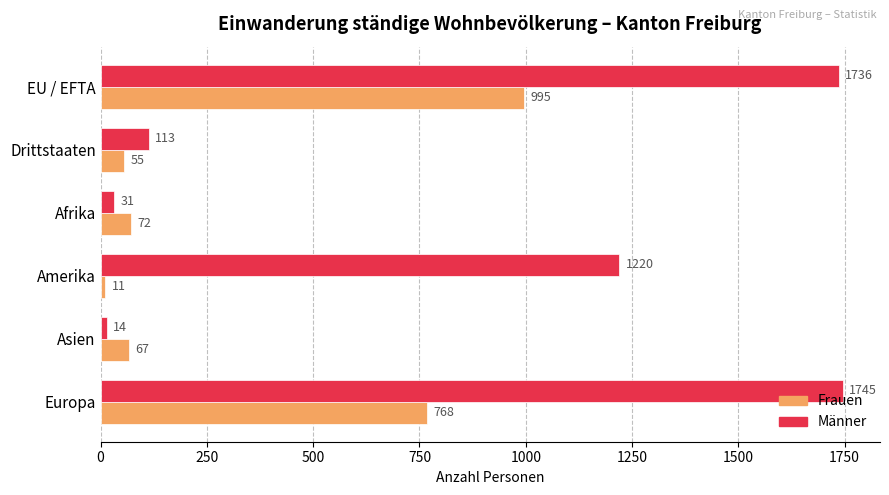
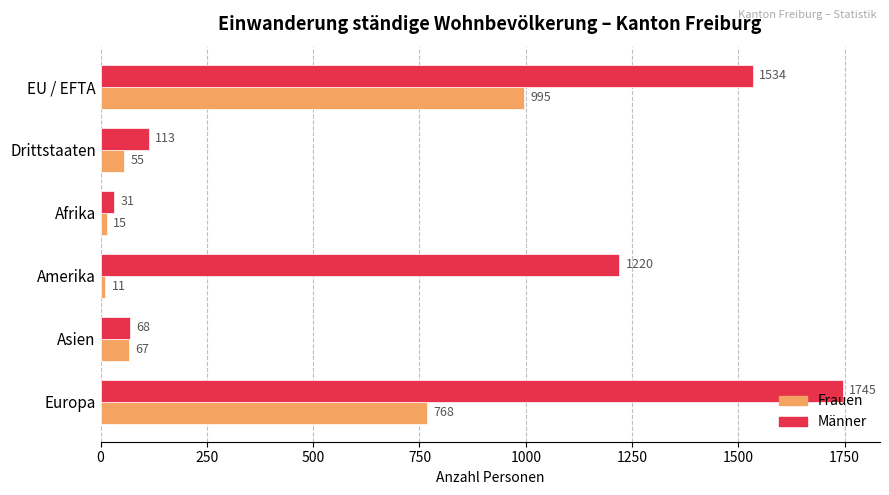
Männer, EU / EFTA: 1736 -> 1534
Frauen, Afrika: 72 -> 15
Männer, Asien: 14 -> 68
